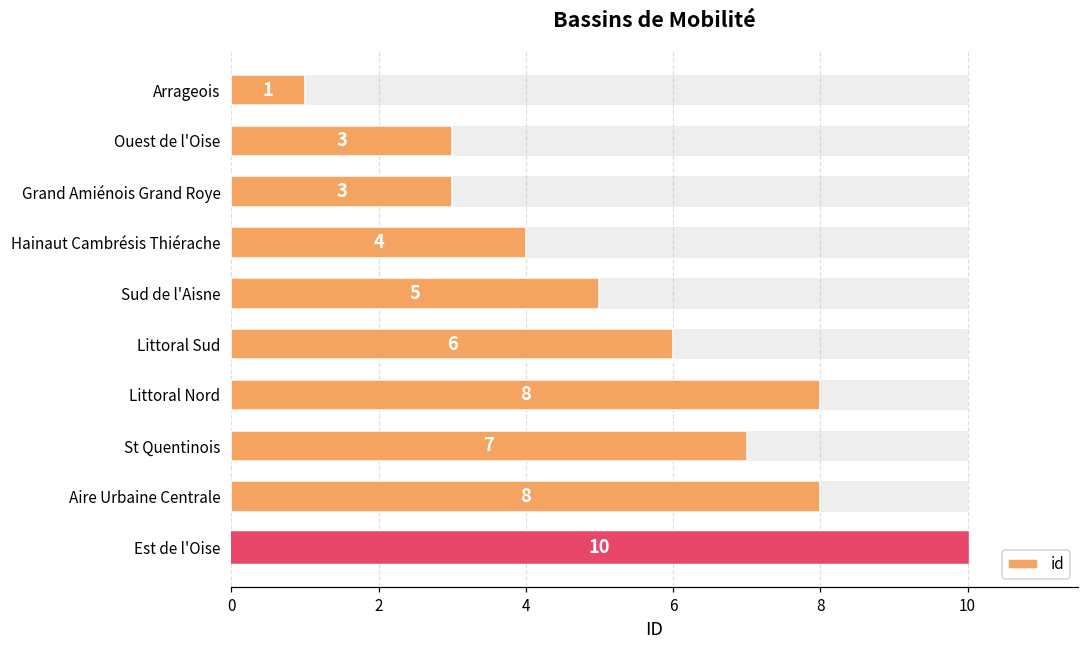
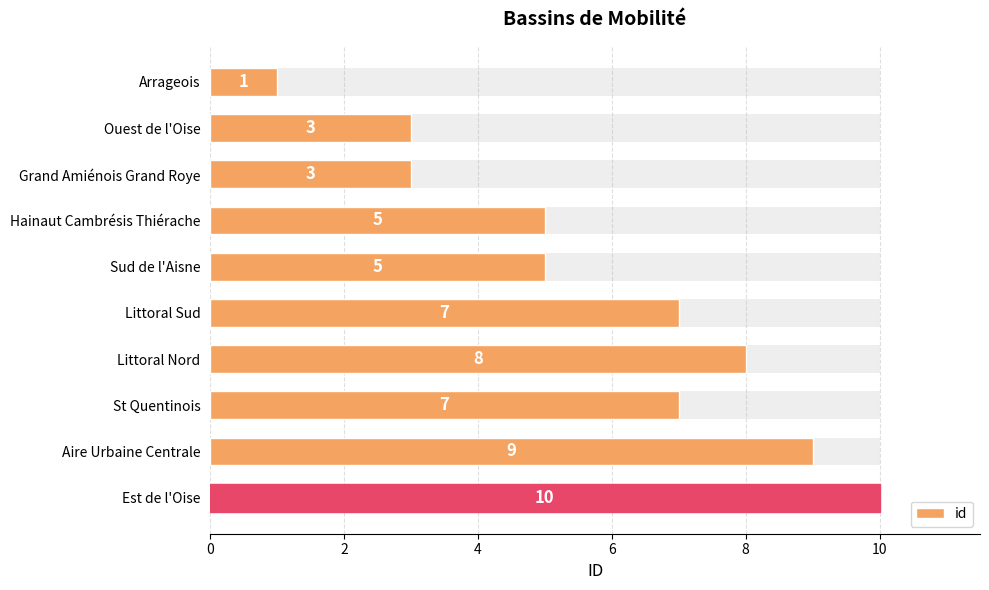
id, Hainaut Cambrésis Thiérache: 4 -> 5
id, Littoral Sud: 6 -> 7
id, Aire Urbaine Centrale: 8 -> 9
